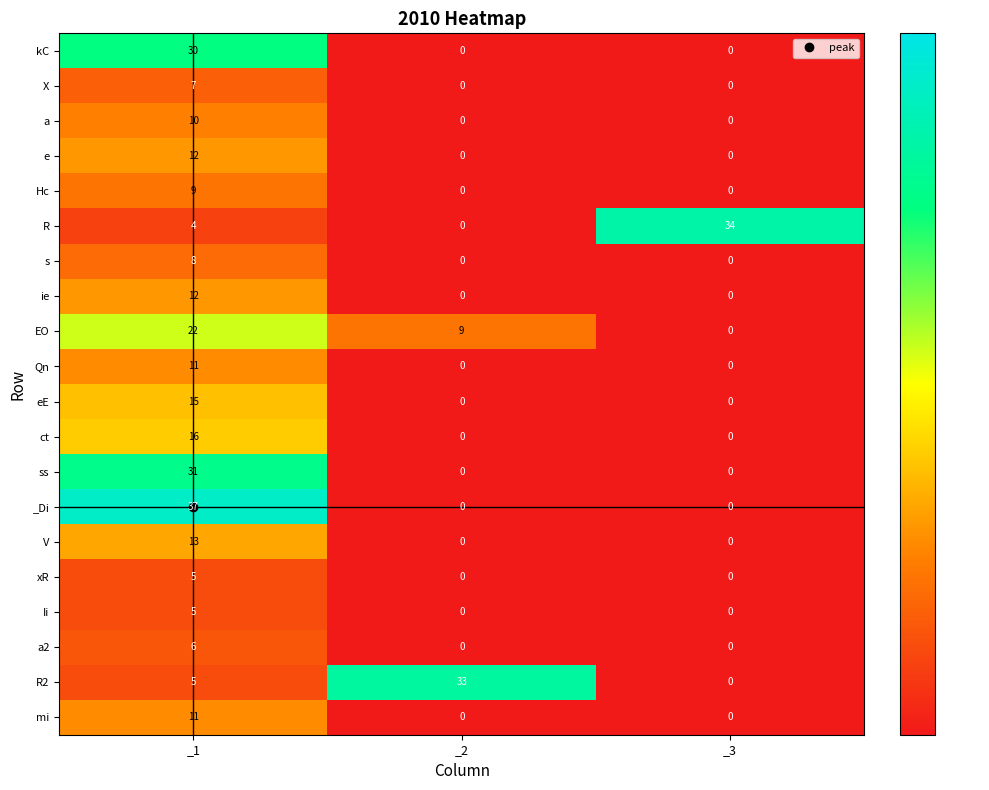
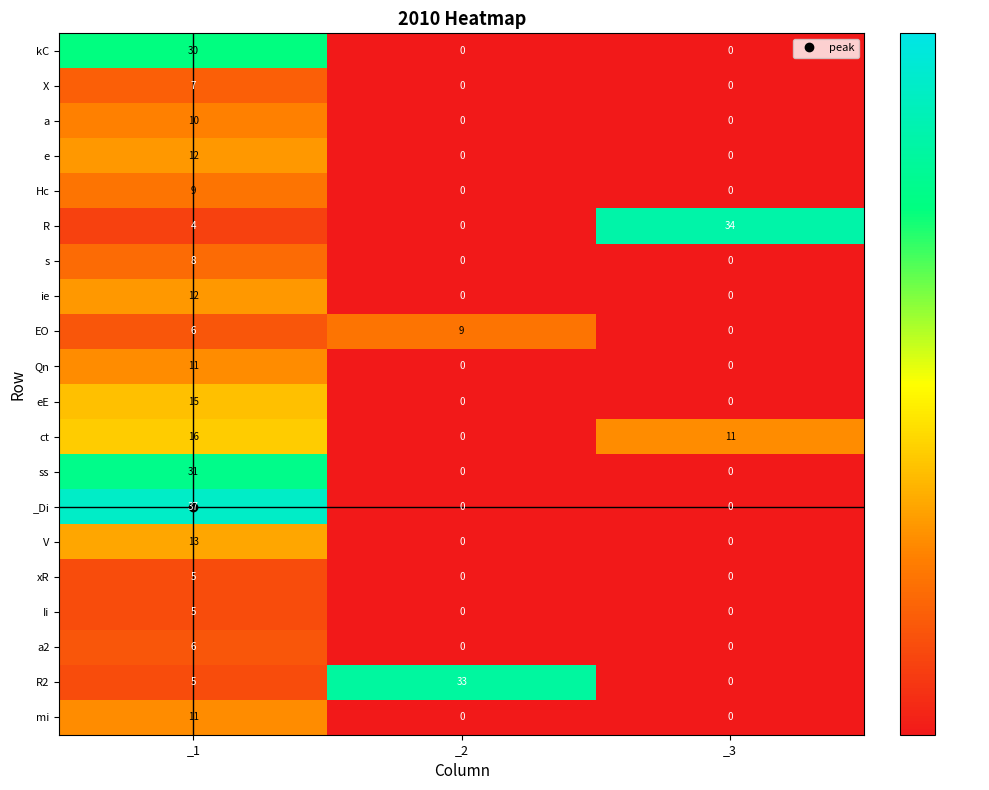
EO, _1: 22 -> 6
ct, _3: 0 -> 11
